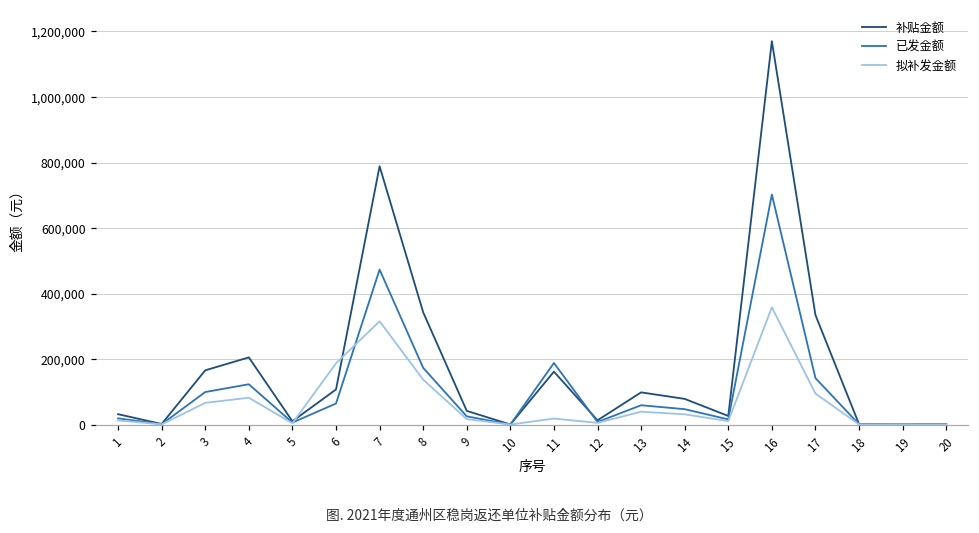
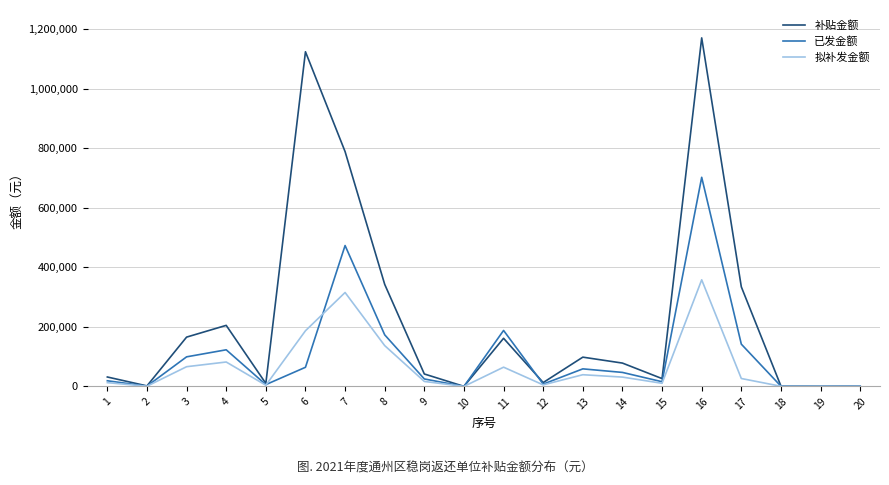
补贴金额, 6: 110,000 -> 1,120,000
拟补发金额, 11: 20,000 -> 60,000
拟补发金额, 17: 90,000 -> 30,000
